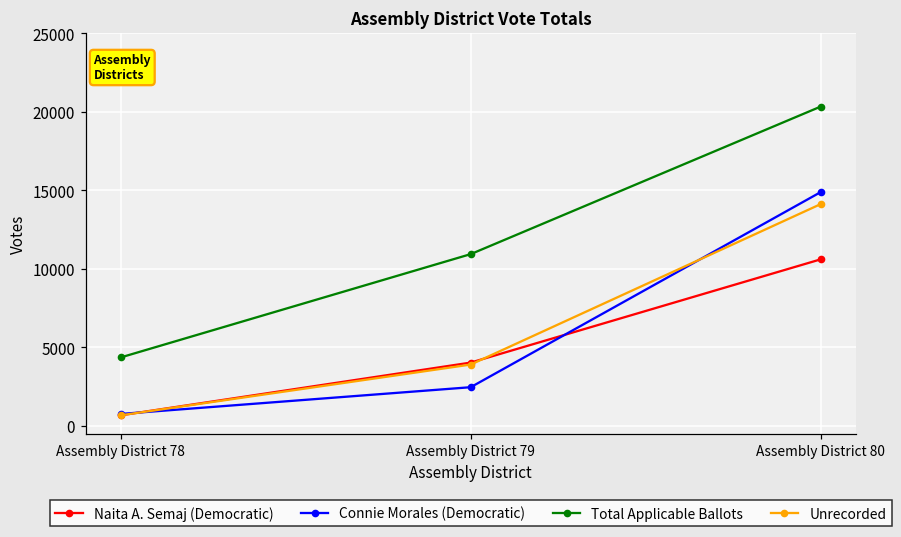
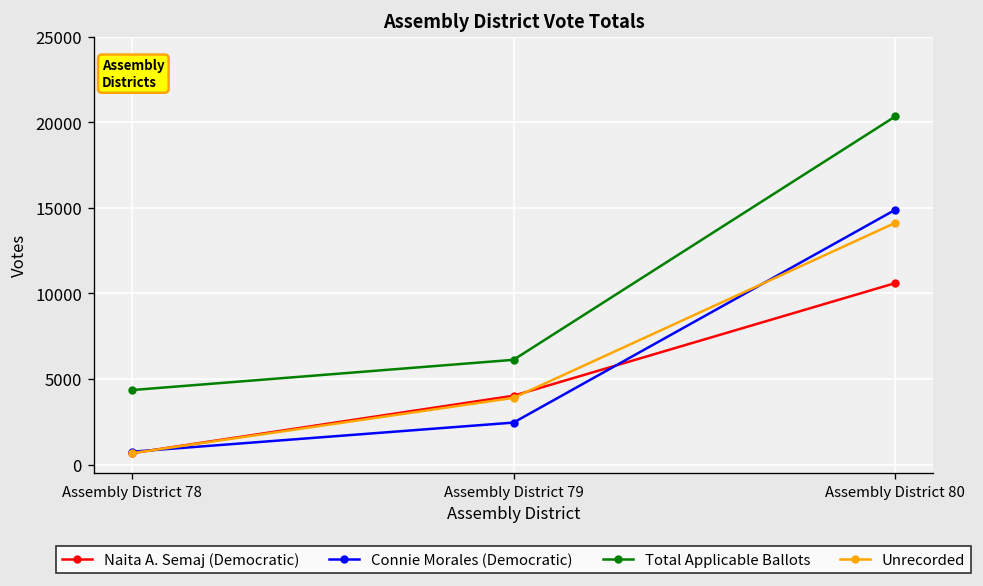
Total Applicable Ballots, Assembly District 79: 10900 -> 6100
